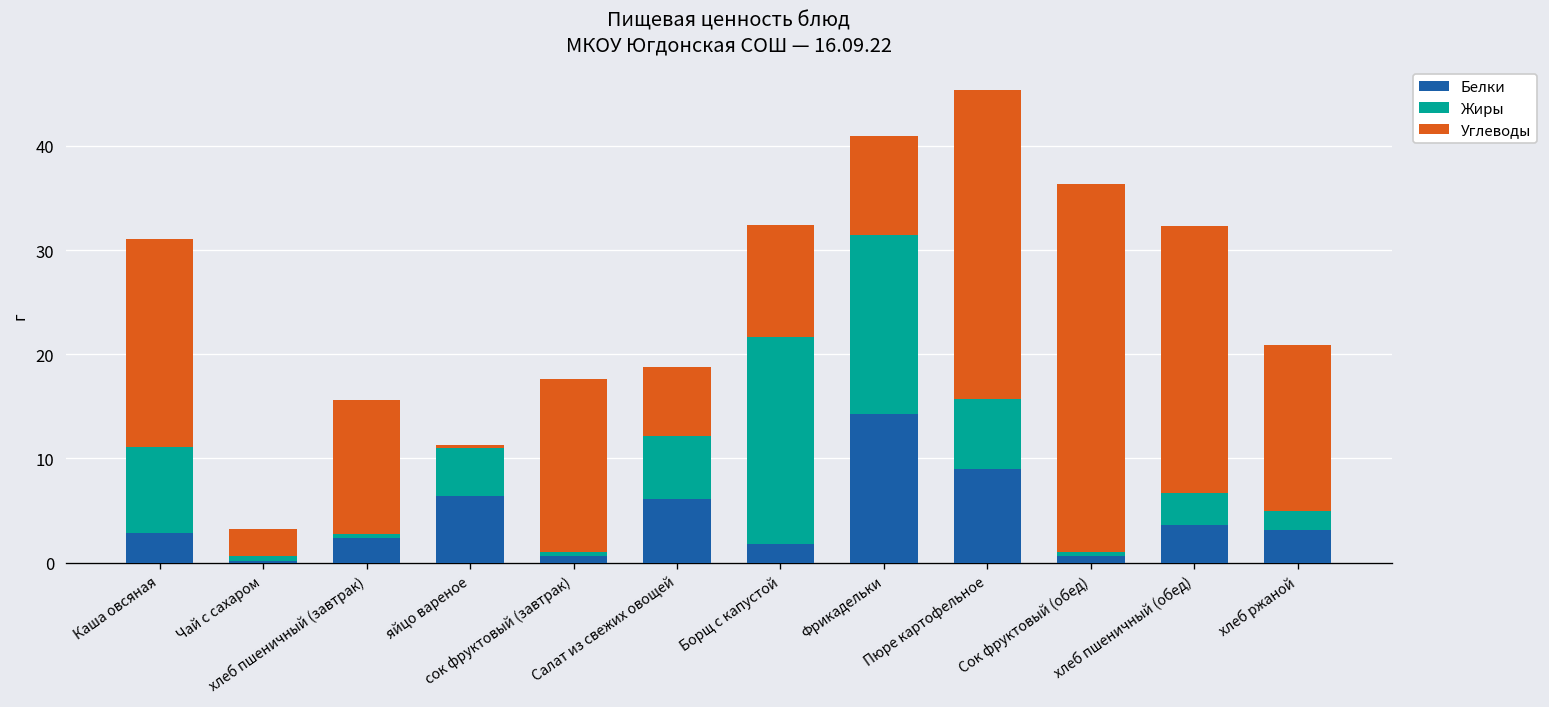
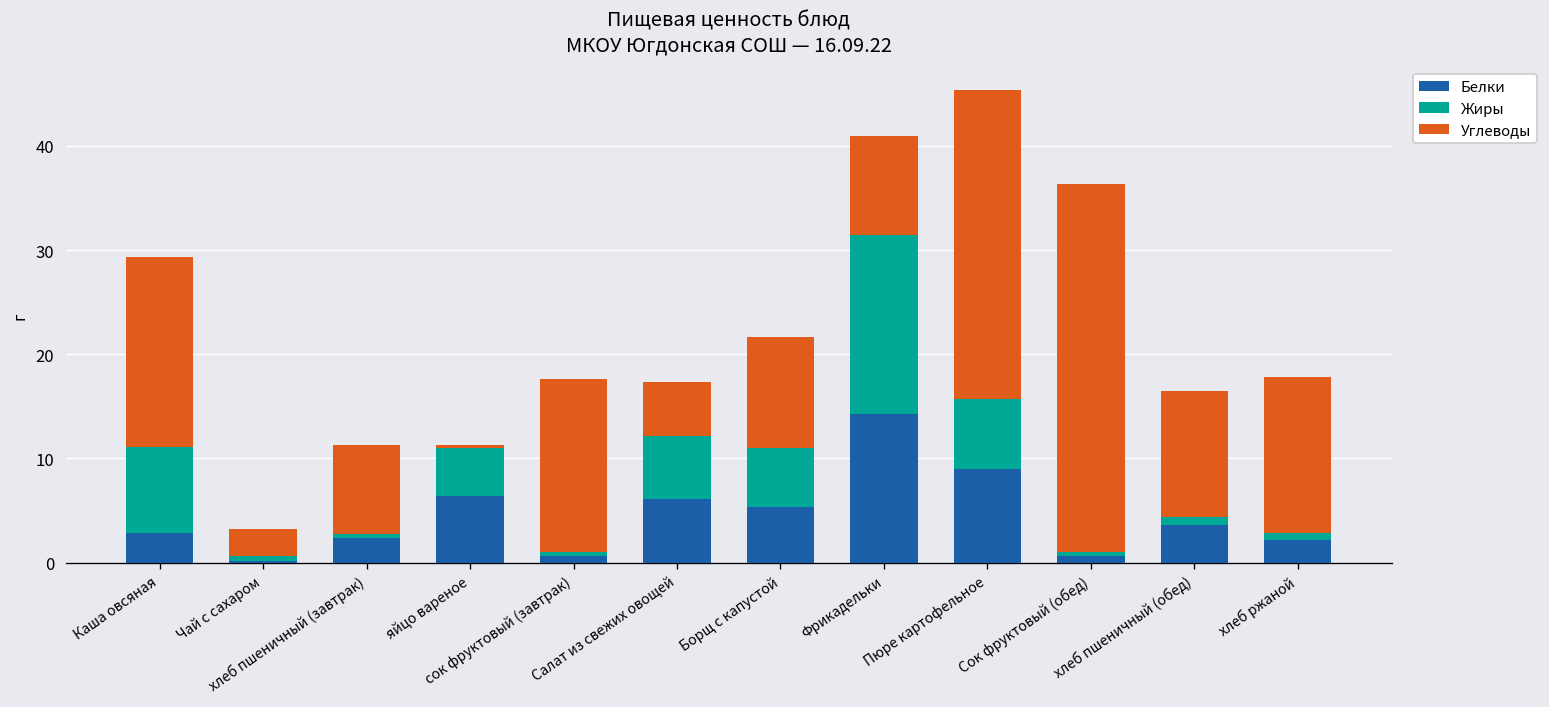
Углеводы, Каша овсяная: 20 -> 18
Углеводы, хлеб пшеничный (завтрак): 13 -> 8
Углеводы, Салат из свежих овощей: 7 -> 5
Белки, Борщ с капустой: 2 -> 5
Жиры, Борщ с капустой: 20 -> 6
Жиры, хлеб пшеничный (обед): 3 -> 1
Углеводы, хлеб пшеничный (обед): 26 -> 12
Белки, хлеб ржаной: 3 -> 2
Жиры, хлеб ржаной: 2 -> 1
Углеводы, хлеб ржаной: 16 -> 15
